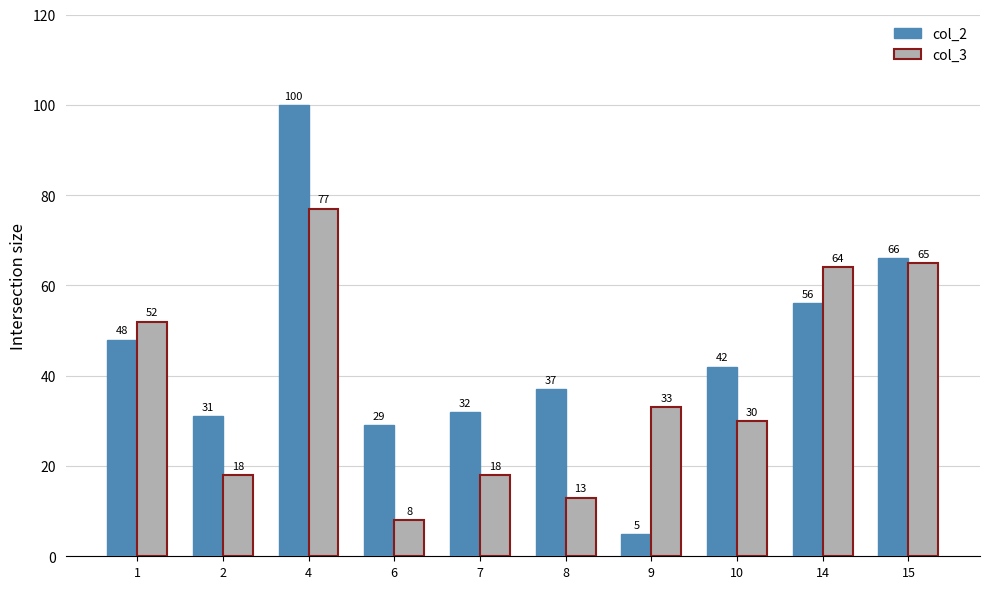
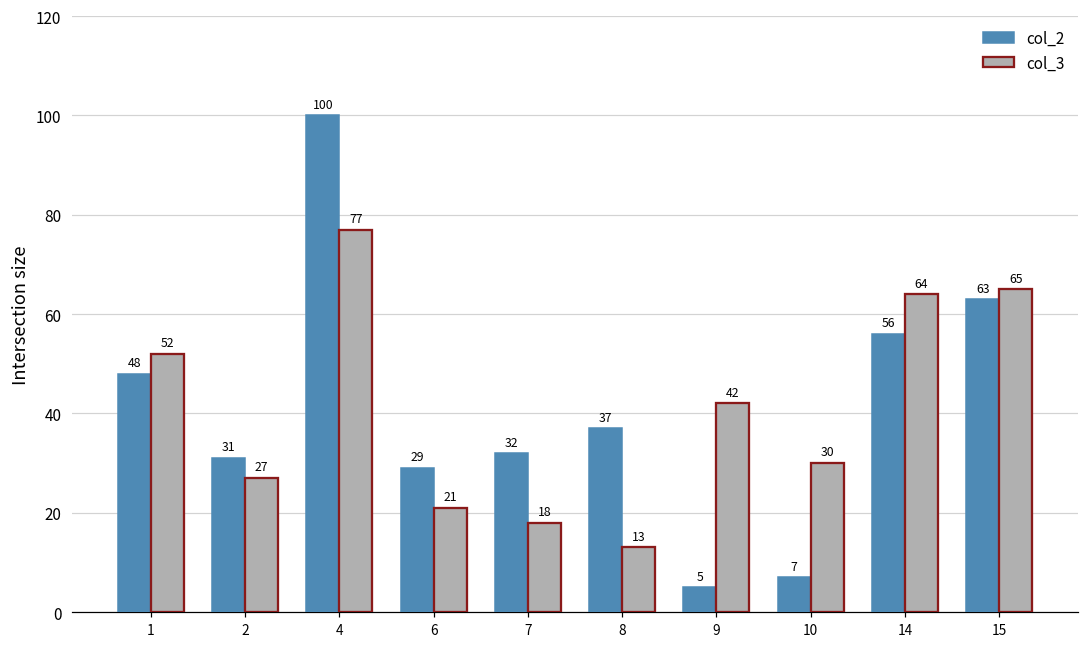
col_3, 2: 18 -> 27
col_3, 6: 8 -> 21
col_3, 9: 33 -> 42
col_2, 10: 42 -> 7
col_2, 15: 66 -> 63
